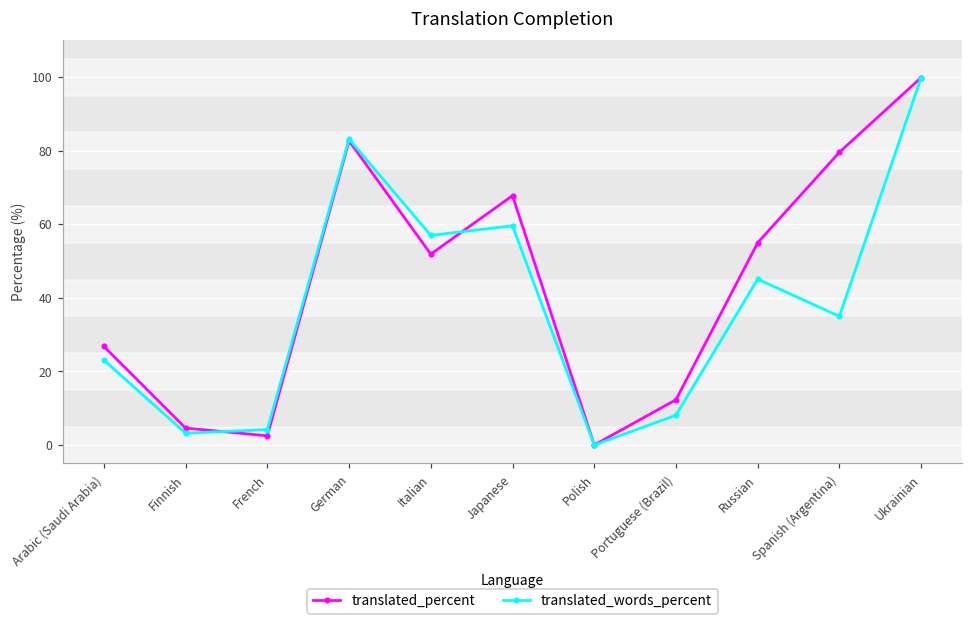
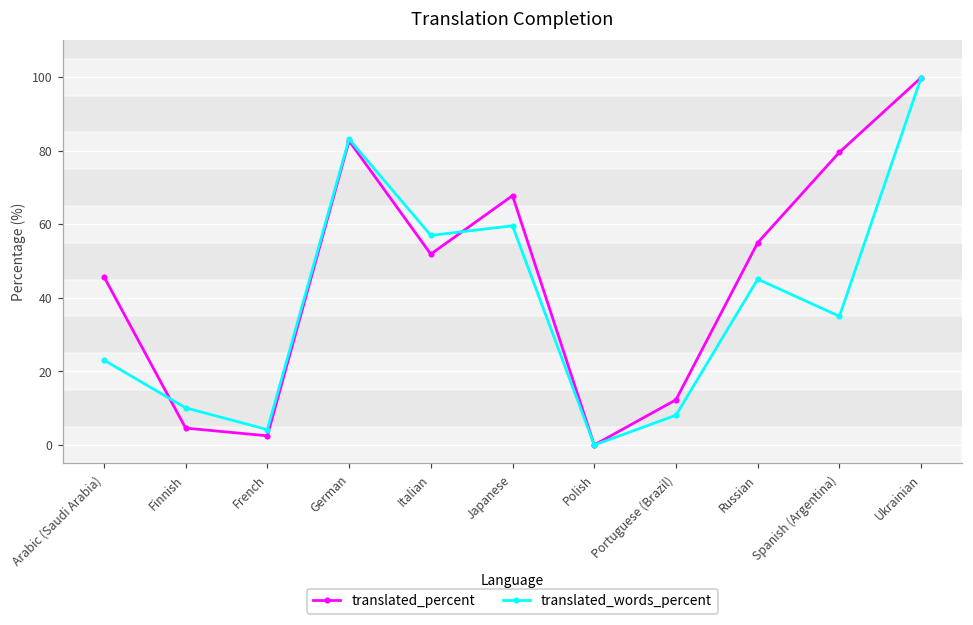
translated_percent, Arabic (Saudi Arabia): 27 -> 46
translated_words_percent, Finnish: 3 -> 10
